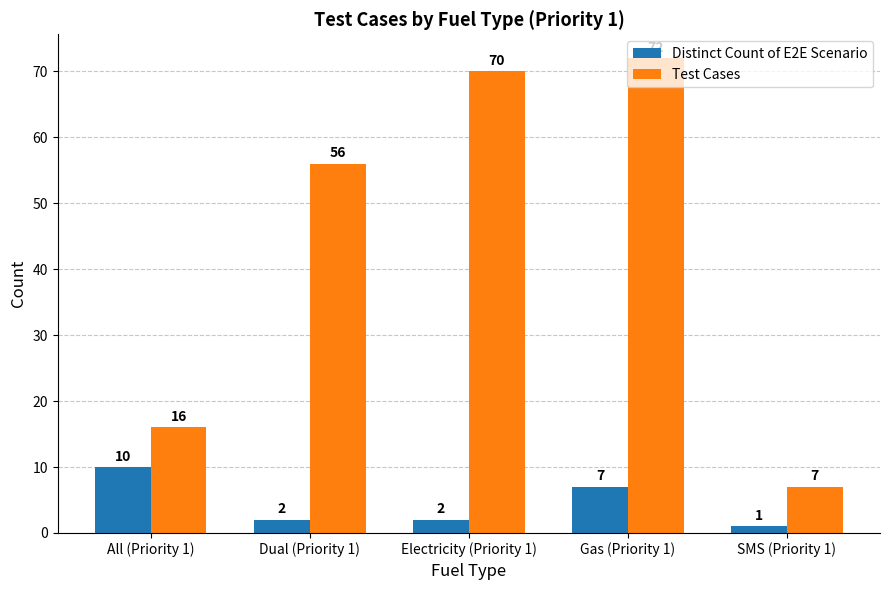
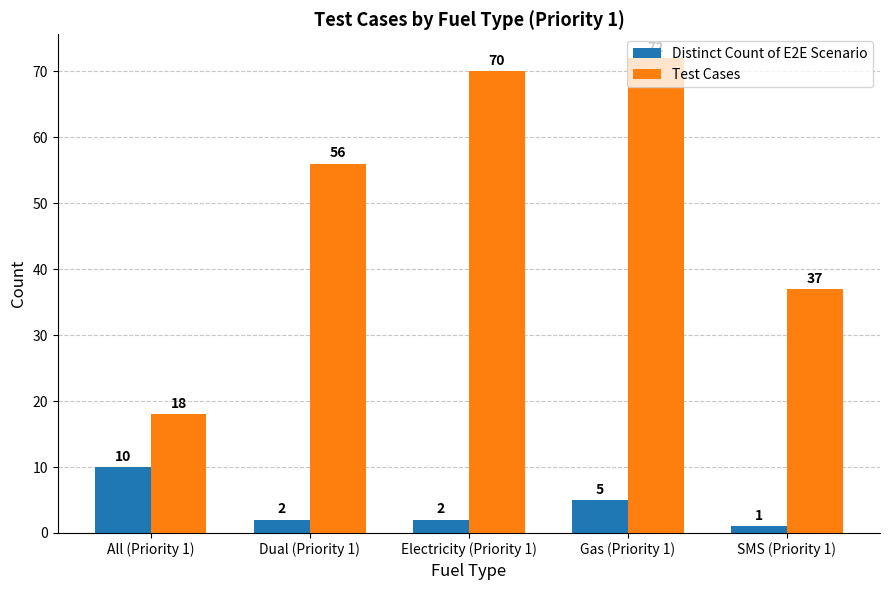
Test Cases, All (Priority 1): 16 -> 18
Distinct Count of E2E Scenario, Gas (Priority 1): 7 -> 5
Test Cases, SMS (Priority 1): 7 -> 37
